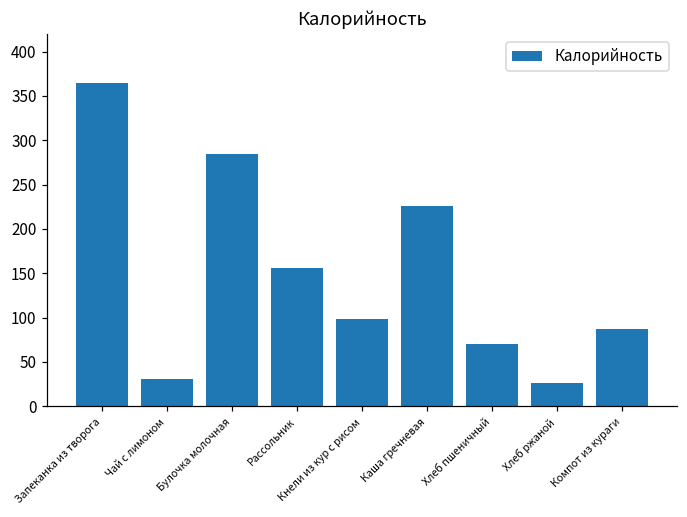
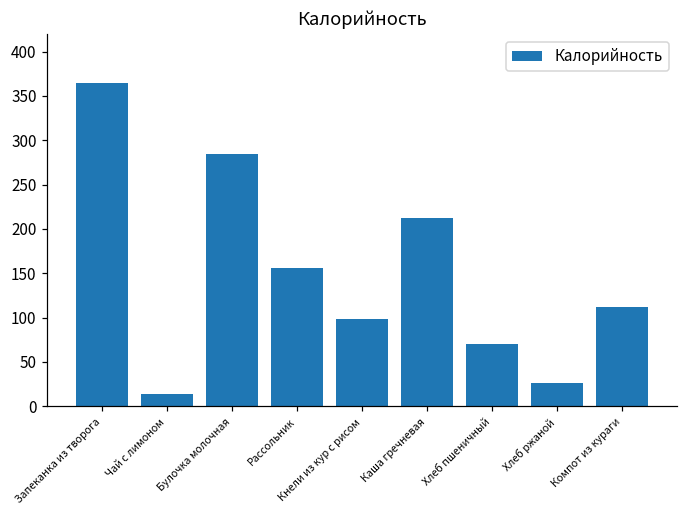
Чай с лимоном: 30 -> 10
Каша гречневая: 230 -> 210
Компот из кураги: 90 -> 110
